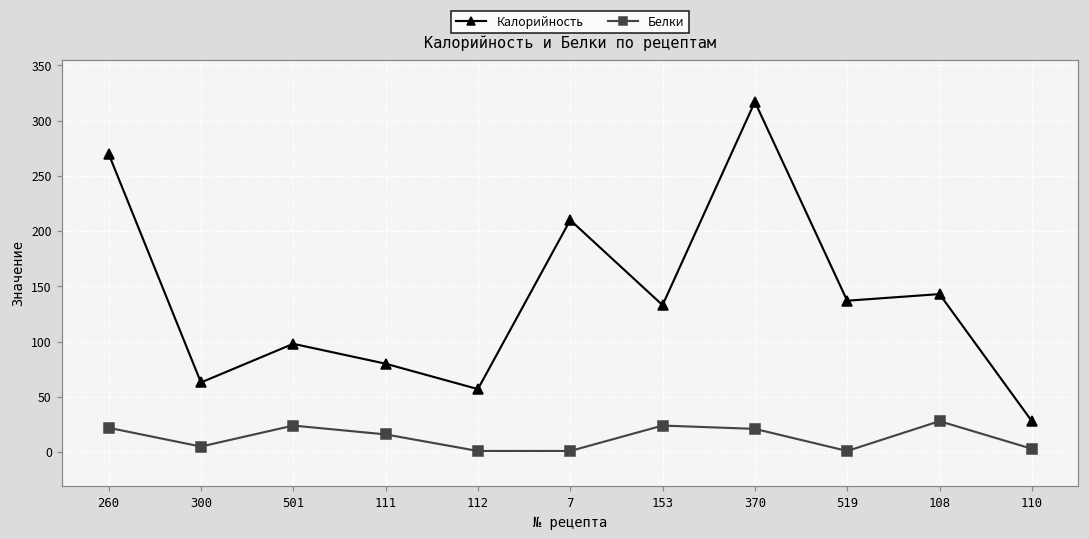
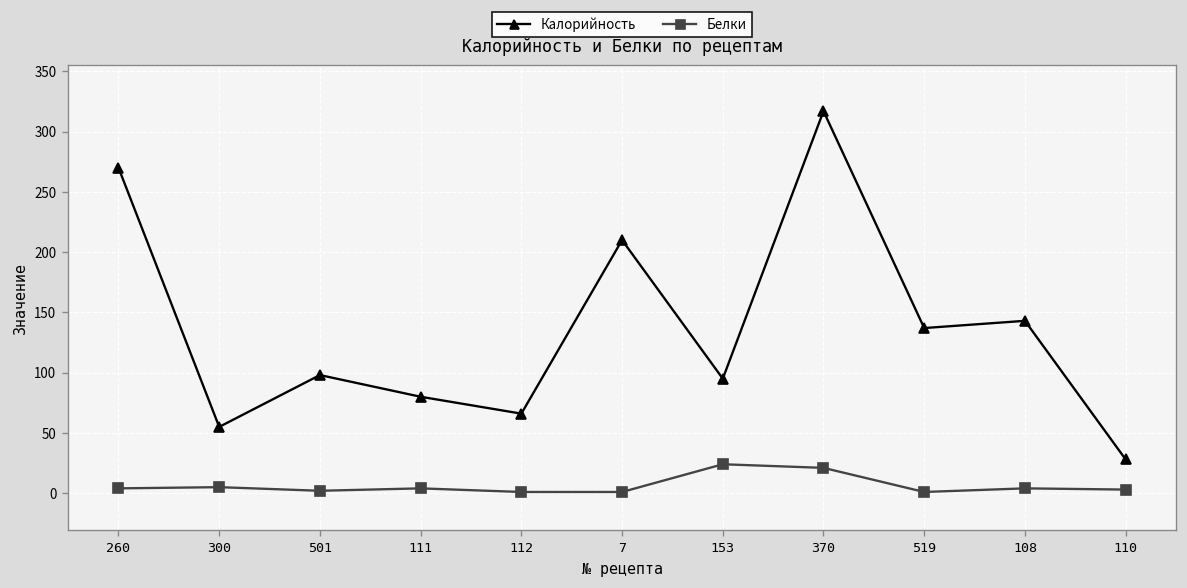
Белки, 260: 22 -> 4
Калорийность, 300: 63 -> 55
Белки, 501: 24 -> 2
Белки, 111: 16 -> 4
Калорийность, 112: 57 -> 66
Калорийность, 153: 133 -> 95
Белки, 108: 28 -> 4
